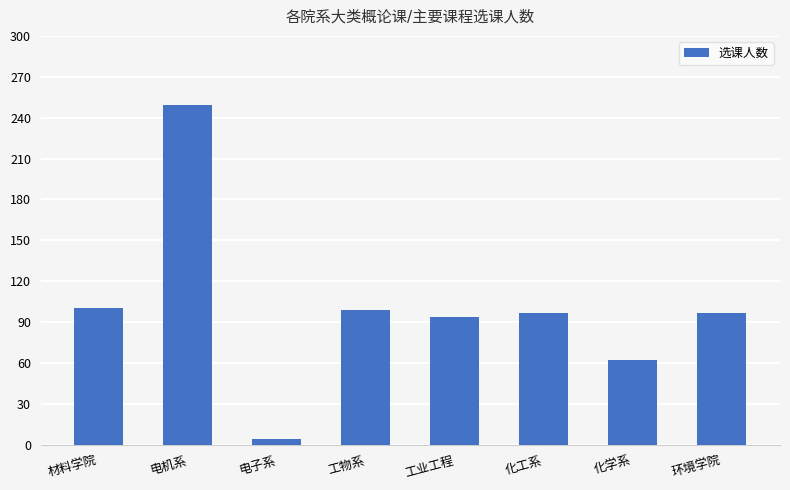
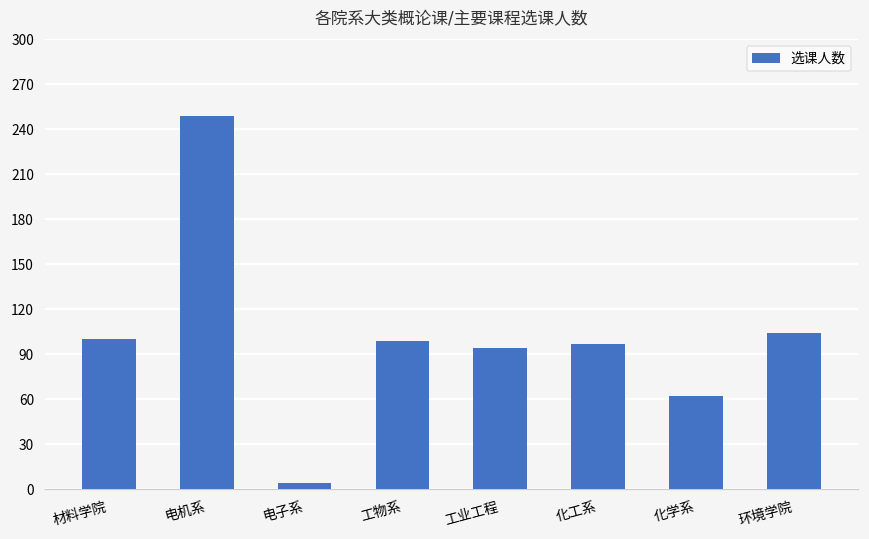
环境学院: 97 -> 104
